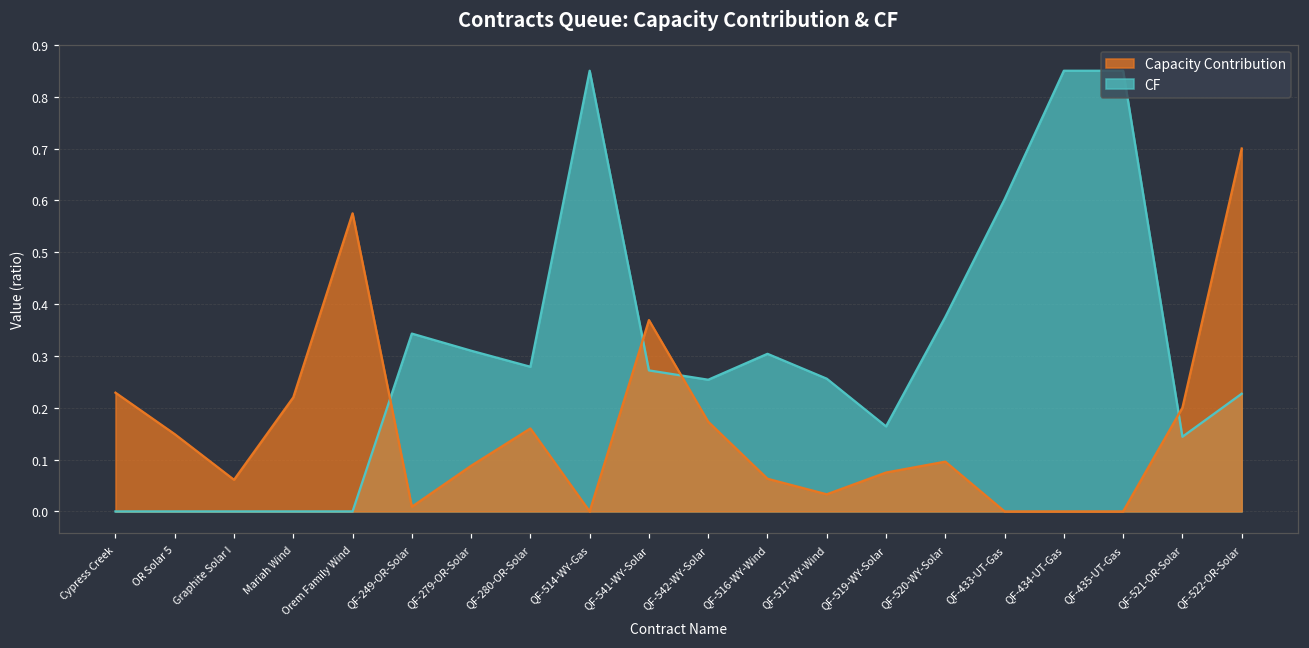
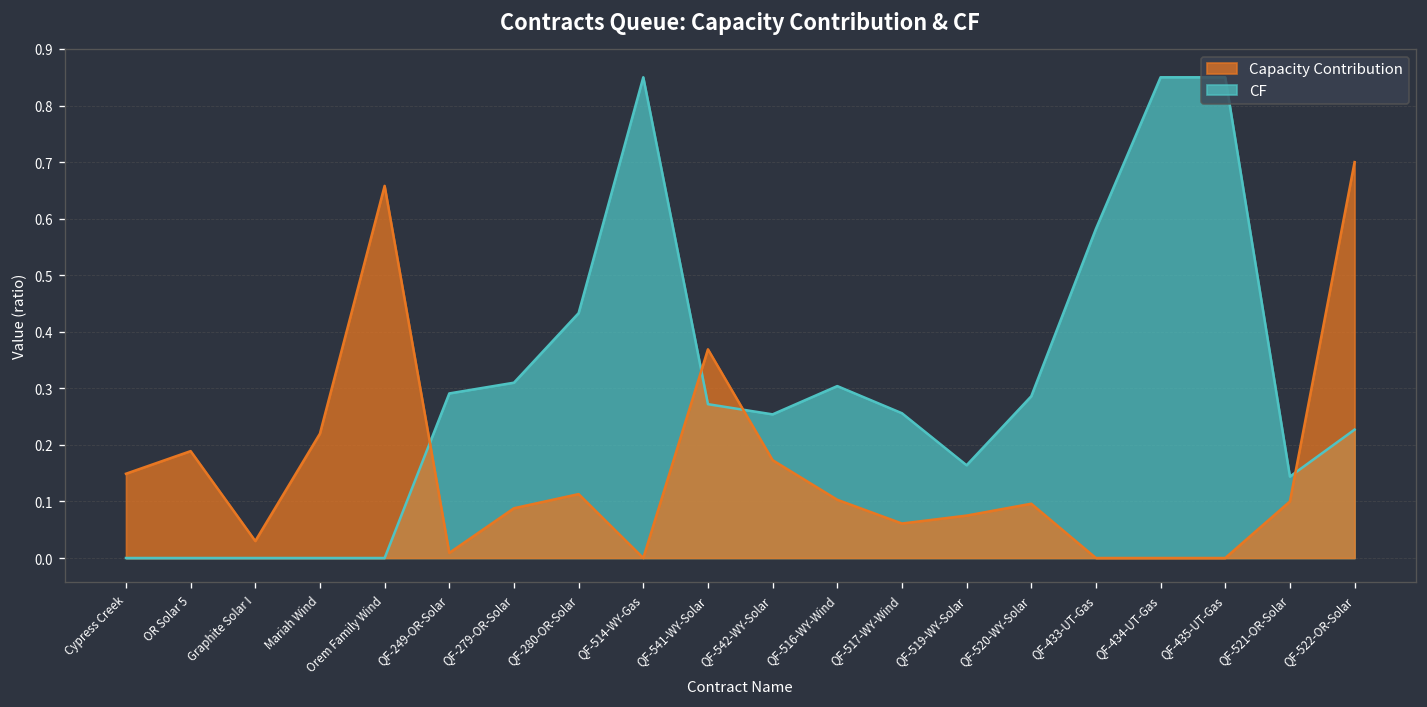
Capacity Contribution, Cypress Creek: 0.23 -> 0.15
Capacity Contribution, OR Solar 5: 0.15 -> 0.19
Capacity Contribution, Graphite Solar I: 0.06 -> 0.03
Capacity Contribution, Orem Family Wind: 0.58 -> 0.66
CF, QF-249-OR-Solar: 0.34 -> 0.29
CF, QF-280-OR-Solar: 0.28 -> 0.43
Capacity Contribution, QF-280-OR-Solar: 0.16 -> 0.11
Capacity Contribution, QF-516-WY-Wind: 0.06 -> 0.10
Capacity Contribution, QF-517-WY-Wind: 0.03 -> 0.06
CF, QF-520-WY-Solar: 0.38 -> 0.29
CF, QF-433-UT-Gas: 0.60 -> 0.58
Capacity Contribution, QF-521-OR-Solar: 0.2 -> 0.1
